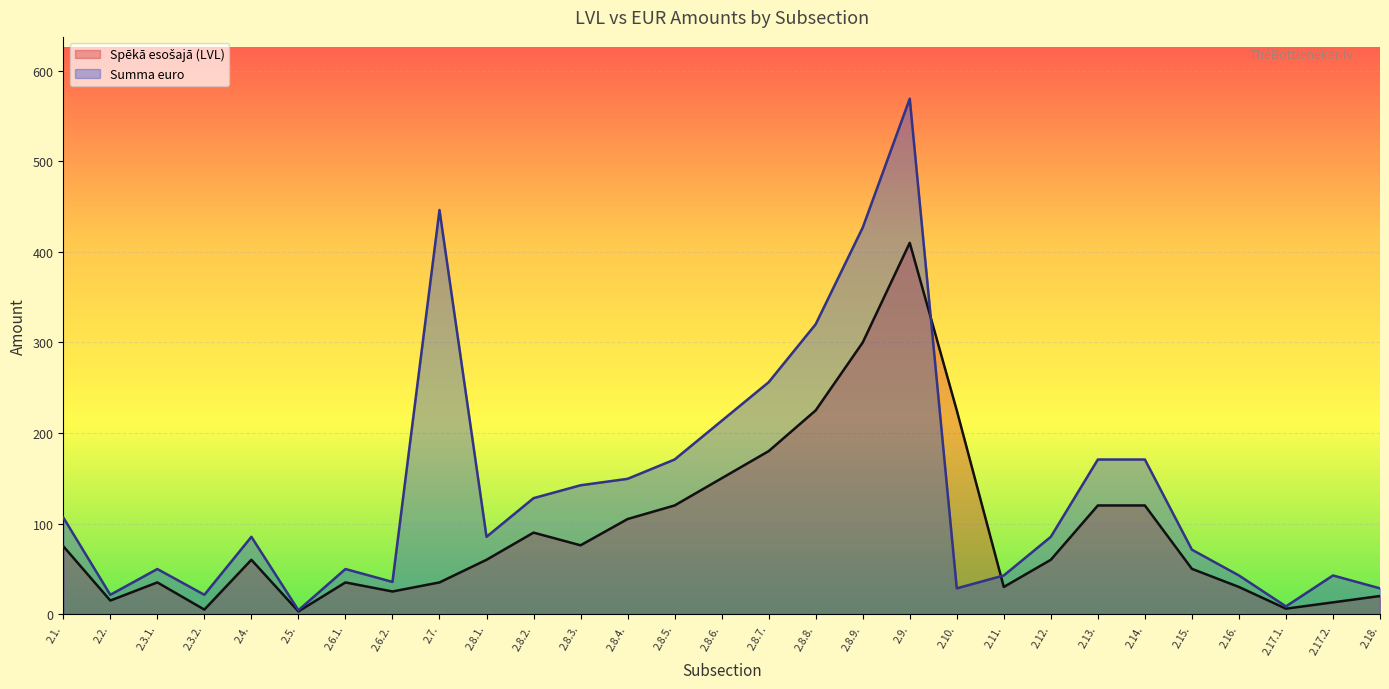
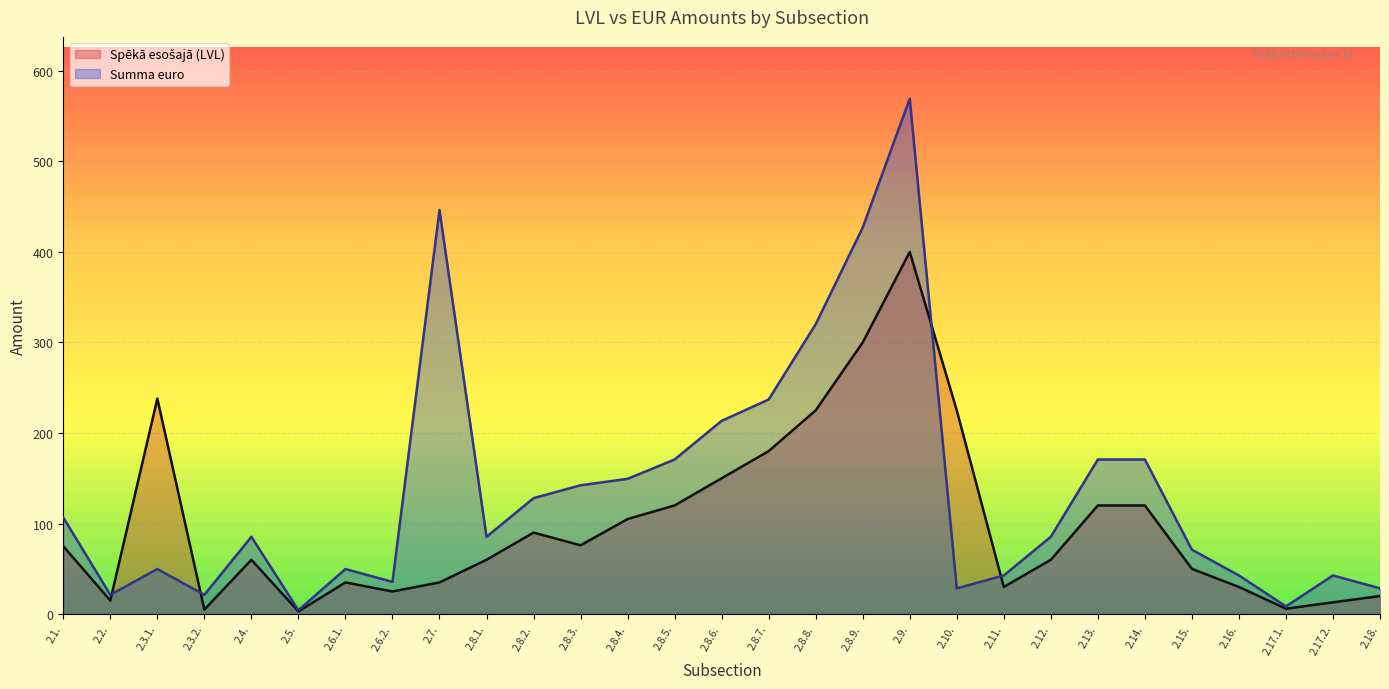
Spēkā esošajā (LVL), 2.3.1.: 40 -> 240
Summa euro, 2.8.7.: 260 -> 240
Spēkā esošajā (LVL), 2.9.: 410 -> 400
